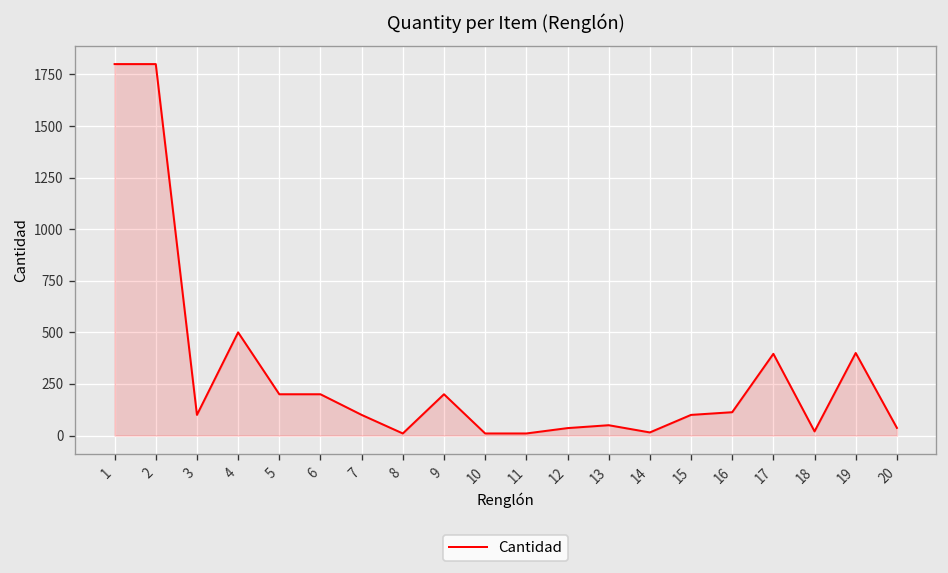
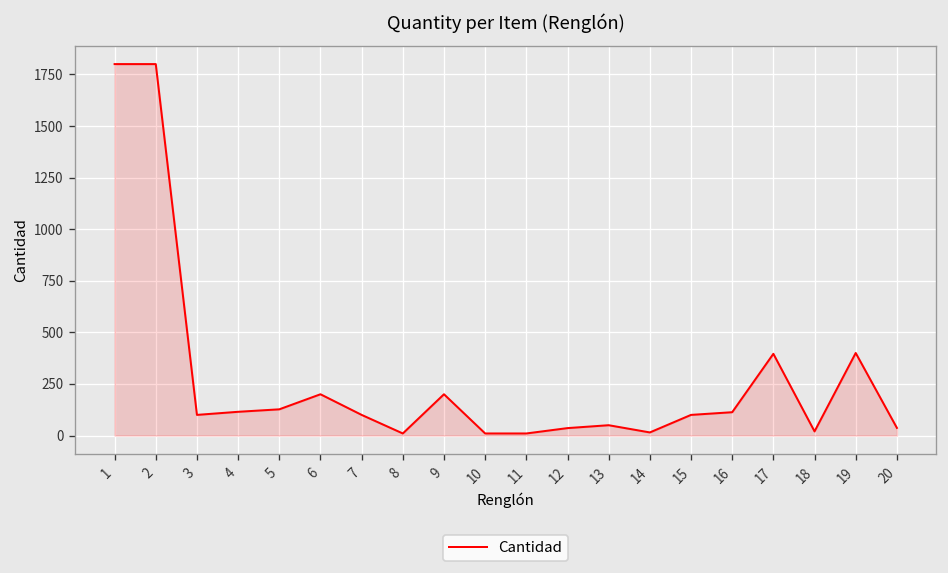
4: 500 -> 120
5: 200 -> 130
